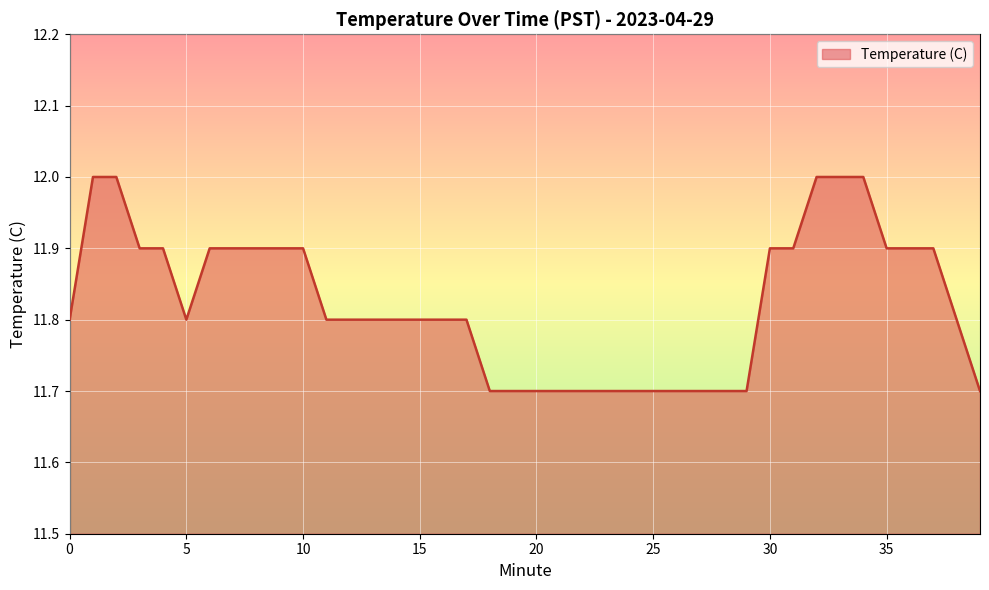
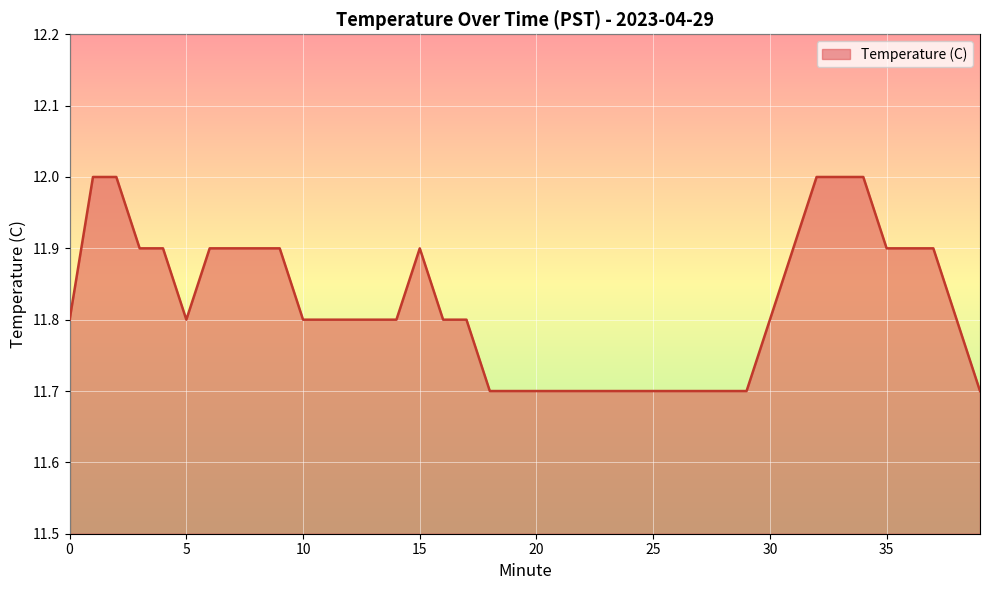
10: 11.9 -> 11.8
15: 11.8 -> 11.9
30: 11.9 -> 11.8
